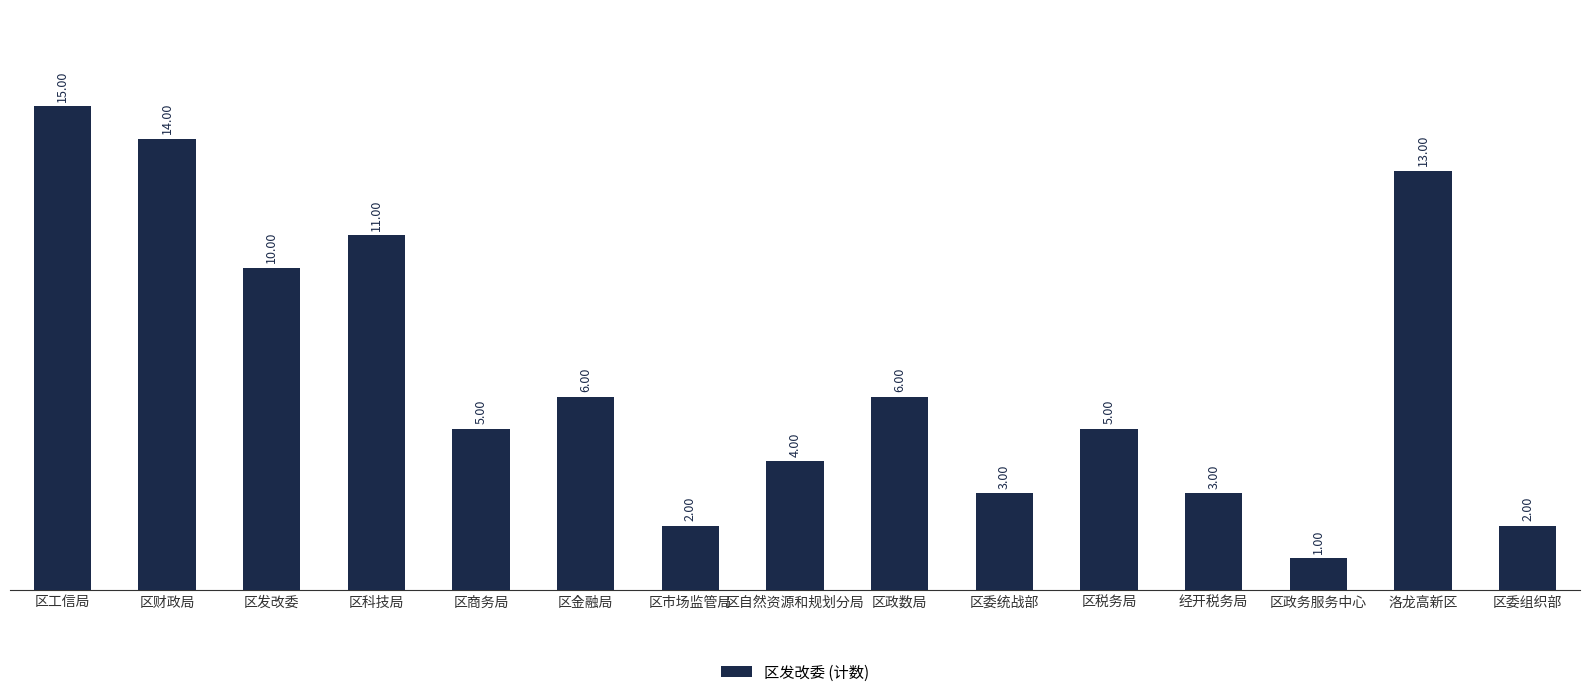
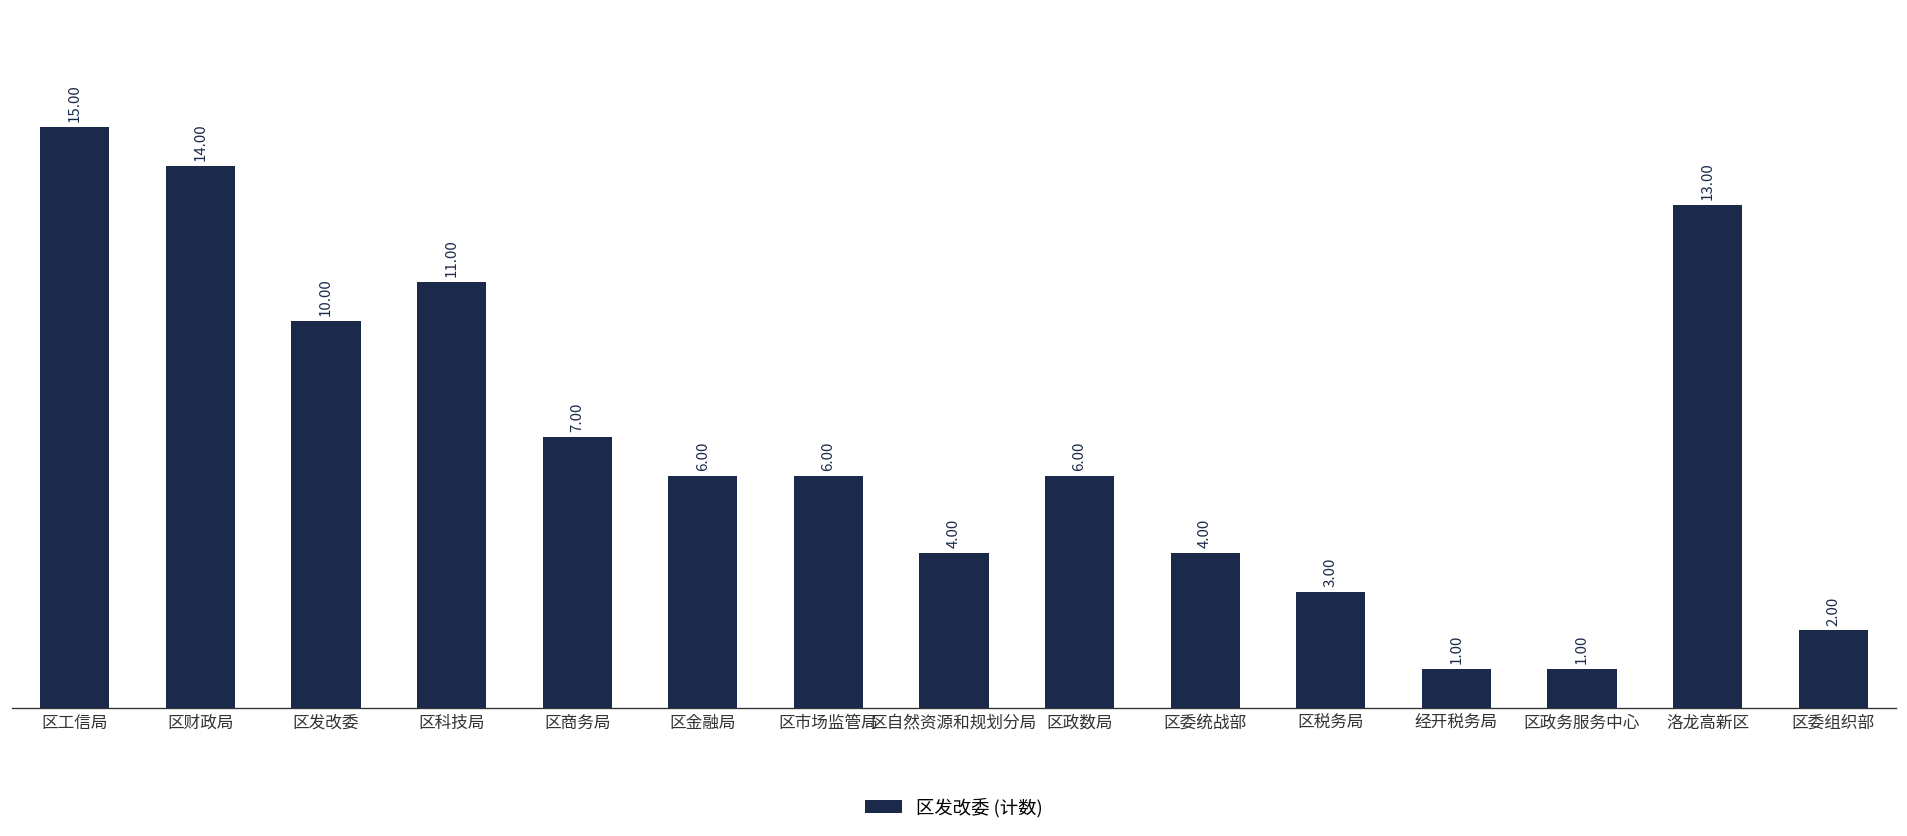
区商务局: 5.00 -> 7.00
区市场监管局: 2.00 -> 6.00
区委统战部: 3.00 -> 4.00
区税务局: 5.00 -> 3.00
经开税务局: 3.00 -> 1.00
